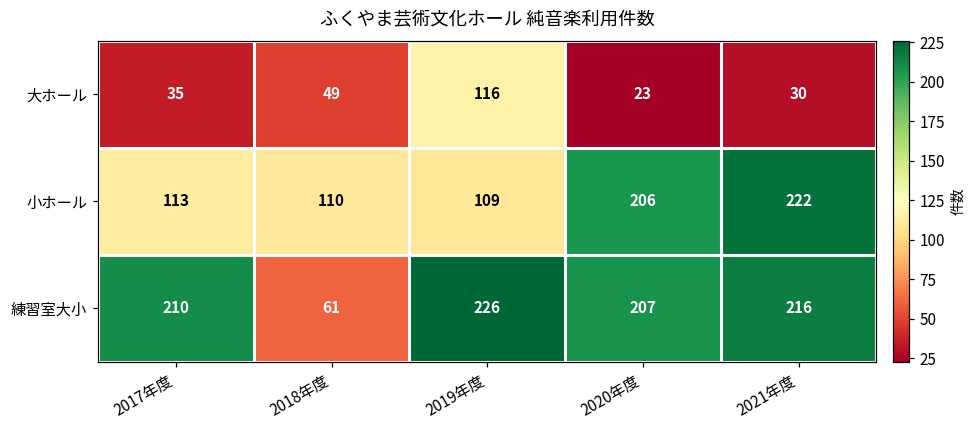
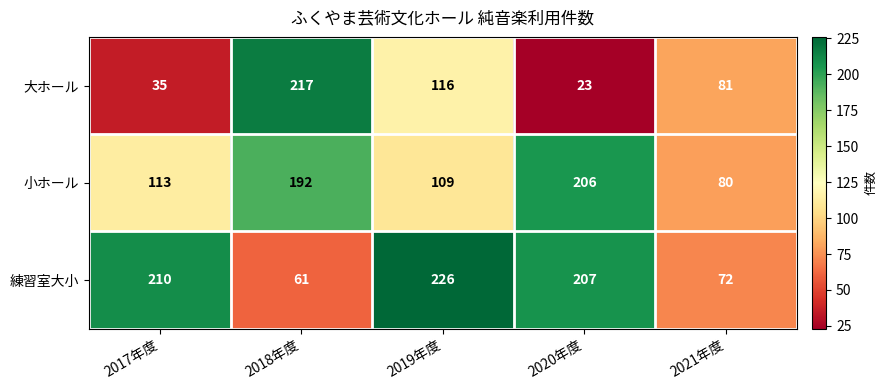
大ホール, 2018年度: 49 -> 217
大ホール, 2021年度: 30 -> 81
小ホール, 2018年度: 110 -> 192
小ホール, 2021年度: 222 -> 80
練習室大小, 2021年度: 216 -> 72
